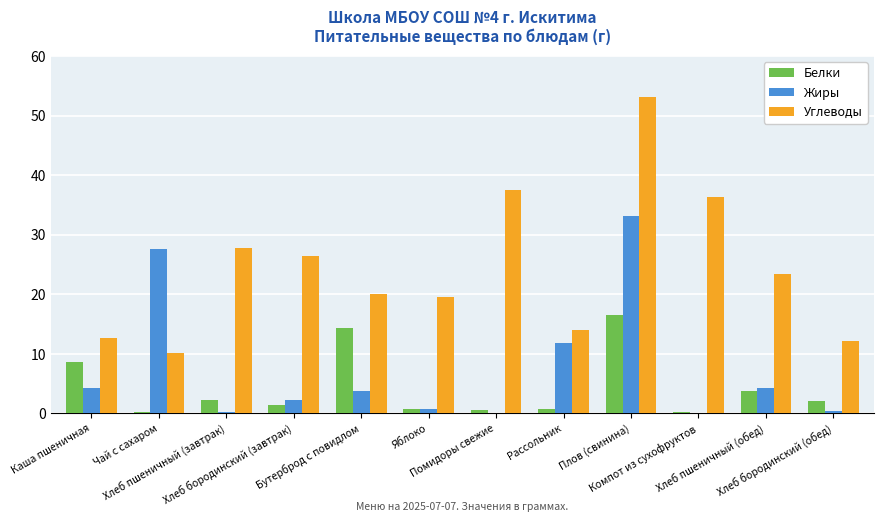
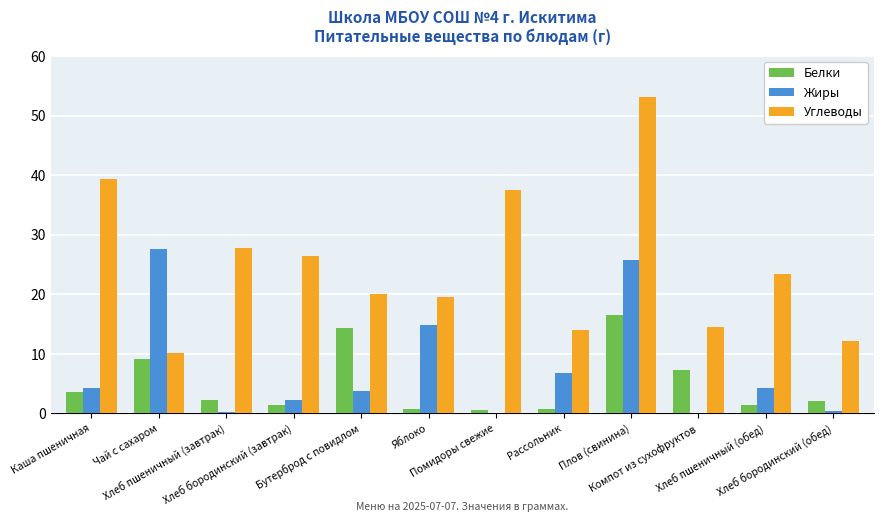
Белки, Каша пшеничная: 9 -> 4
Углеводы, Каша пшеничная: 13 -> 39
Белки, Чай с сахаром: 0 -> 9
Жиры, Яблоко: 1 -> 15
Жиры, Рассольник: 12 -> 7
Жиры, Плов (свинина): 33 -> 26
Белки, Компот из сухофруктов: 0 -> 7
Углеводы, Компот из сухофруктов: 36 -> 15
Белки, Хлеб пшеничный (обед): 4 -> 1
